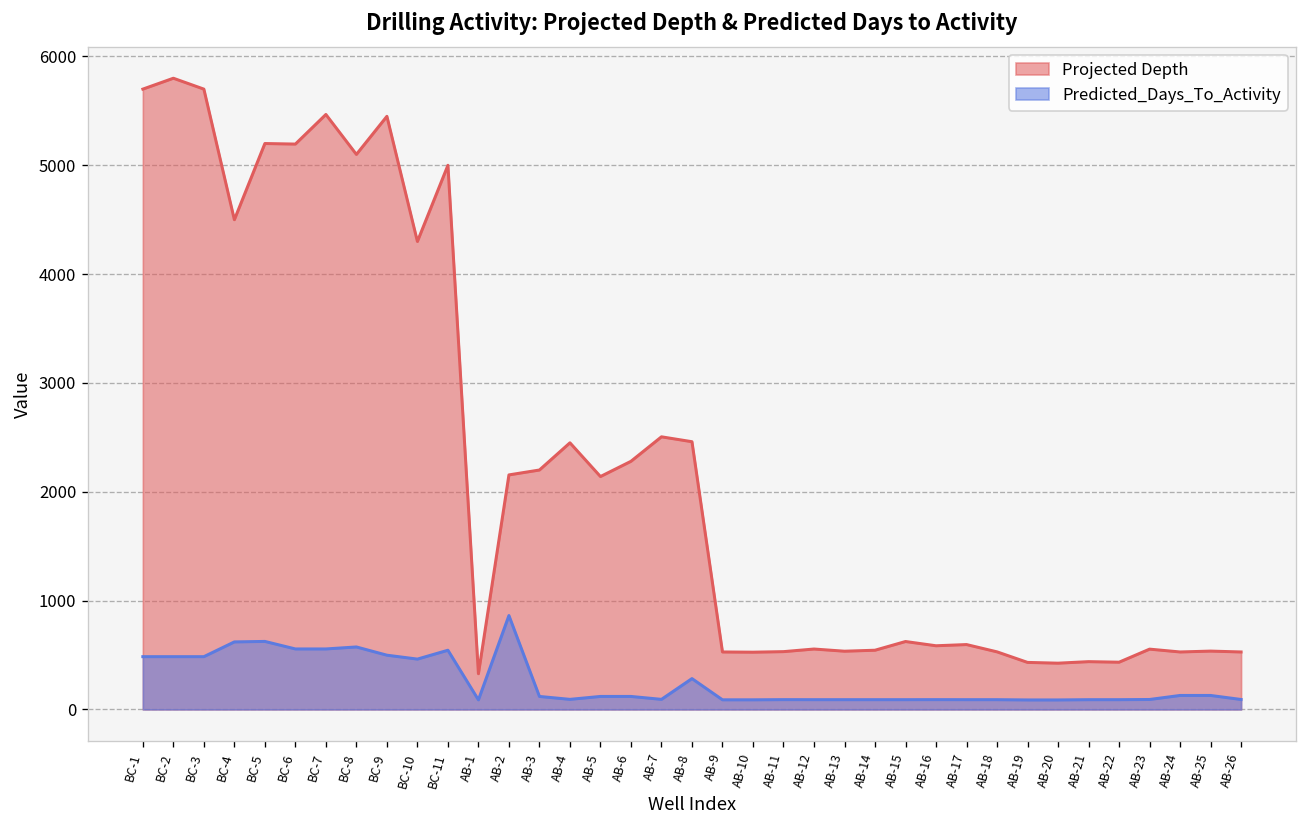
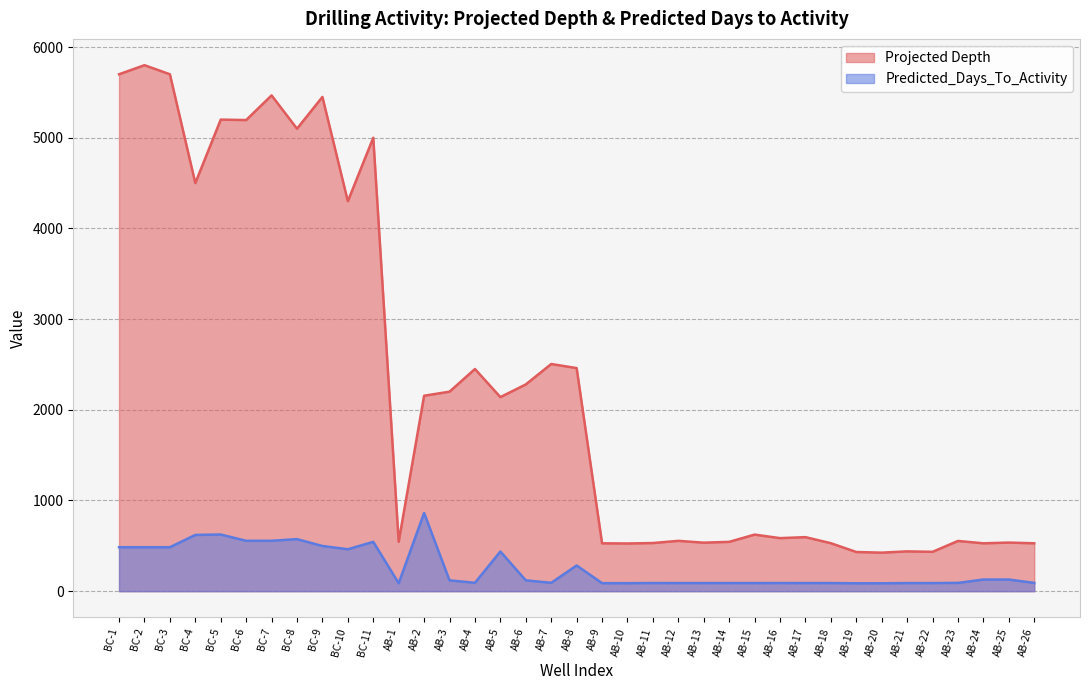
Projected Depth, AB-1: 300 -> 500
Predicted_Days_To_Activity, AB-5: 100 -> 400
